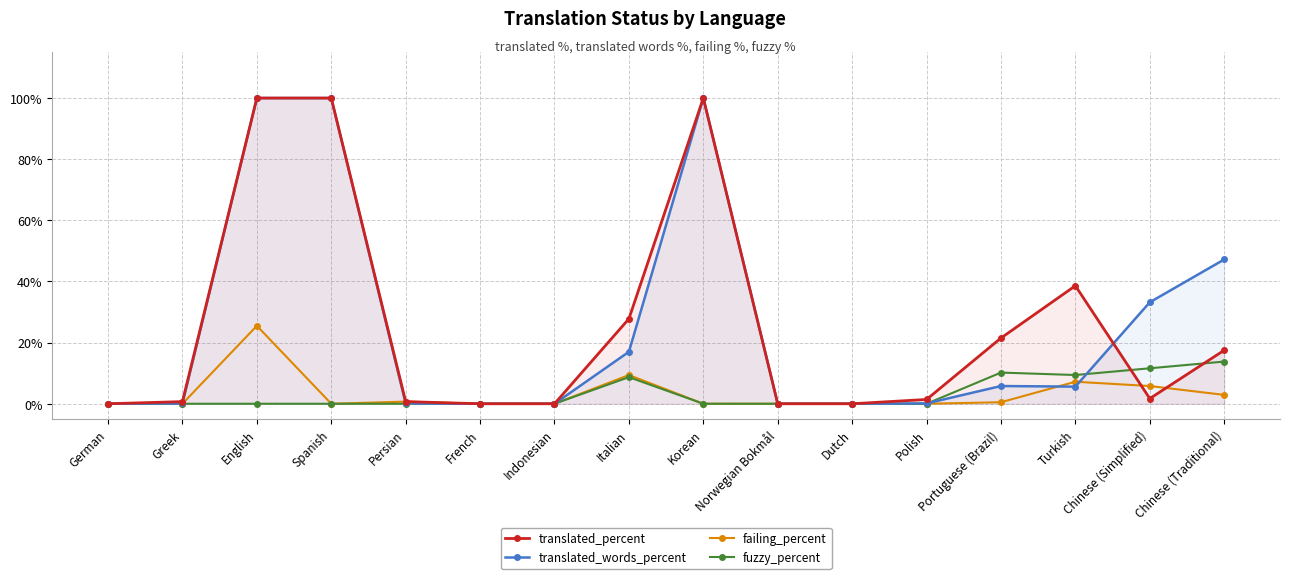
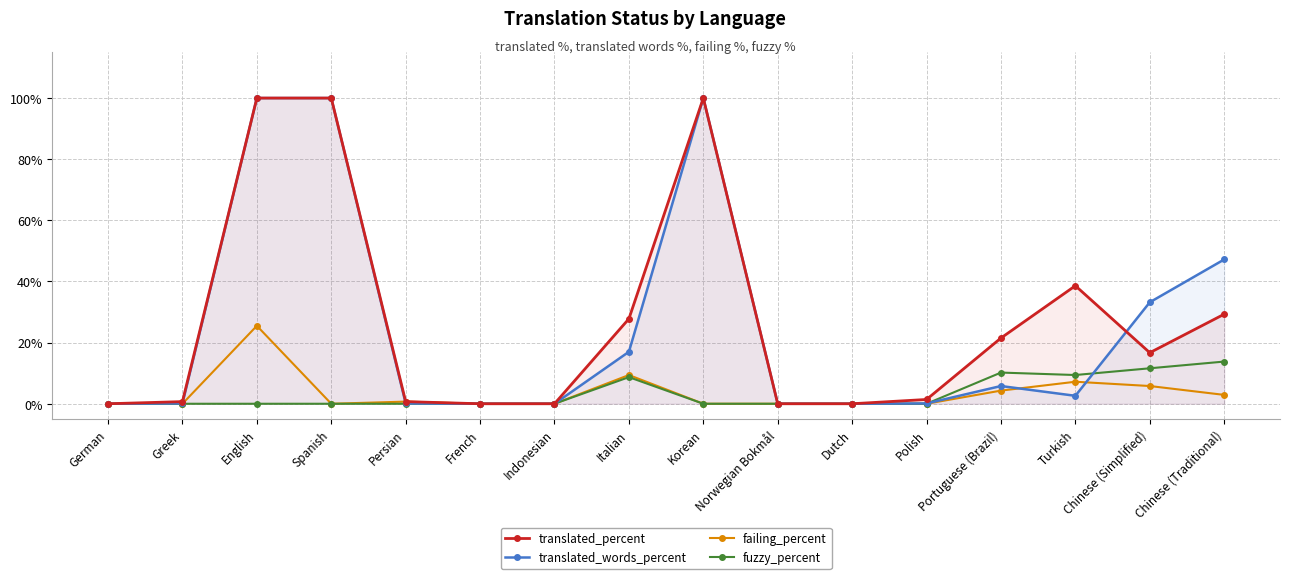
failing_percent, Portuguese (Brazil): 1% -> 4%
translated_words_percent, Turkish: 6% -> 3%
translated_percent, Chinese (Simplified): 2% -> 17%
translated_percent, Chinese (Traditional): 18% -> 29%
